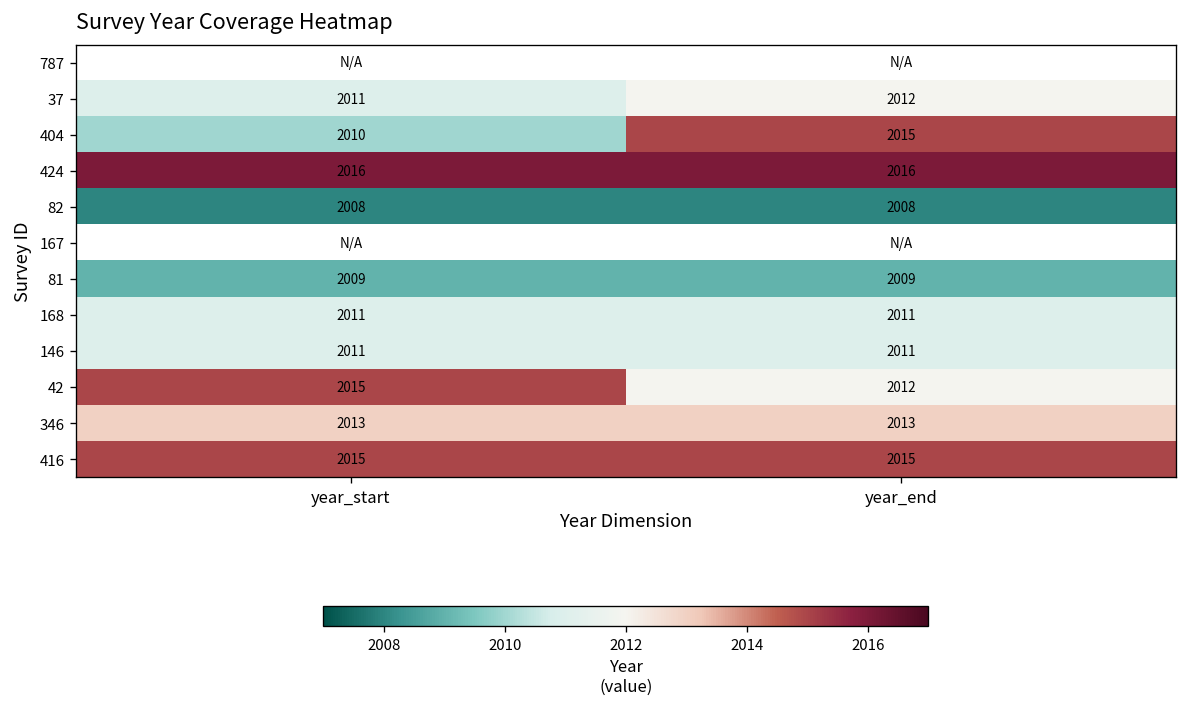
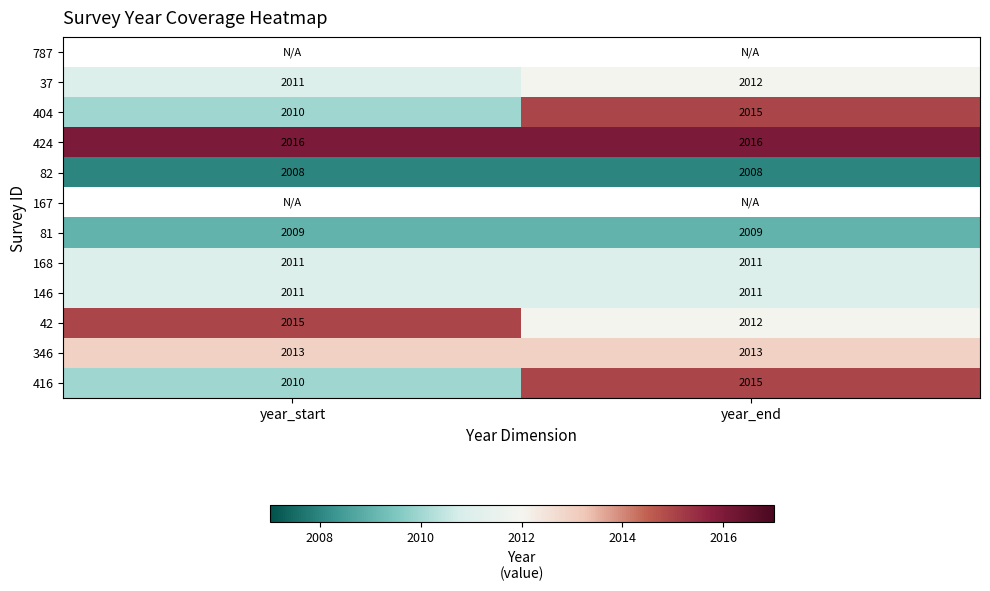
416, year_start: 2015 -> 2010
